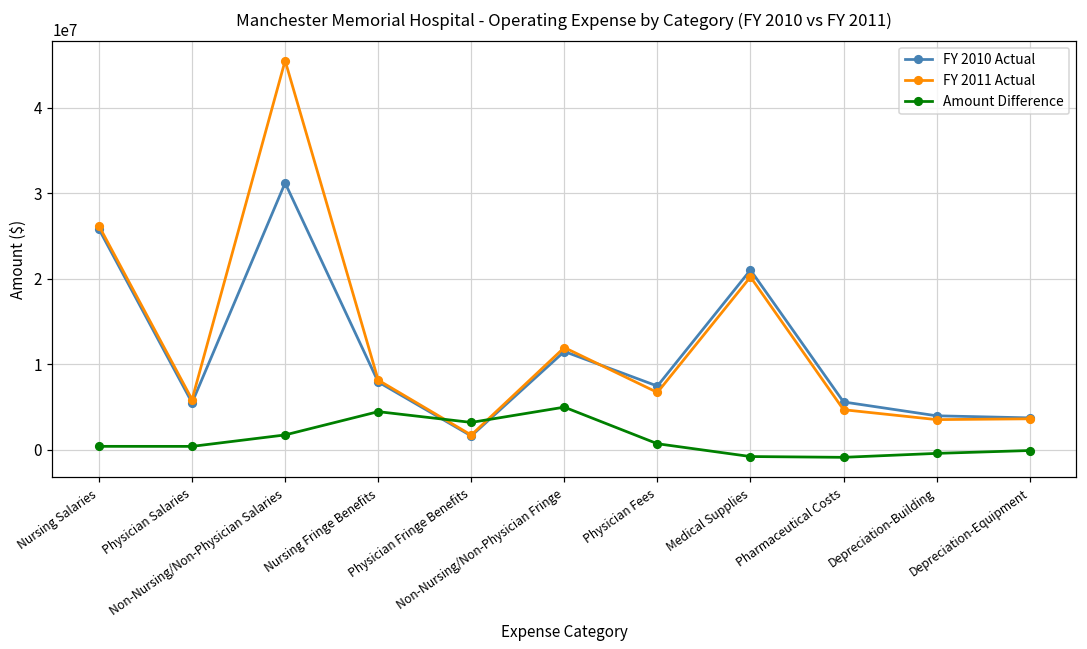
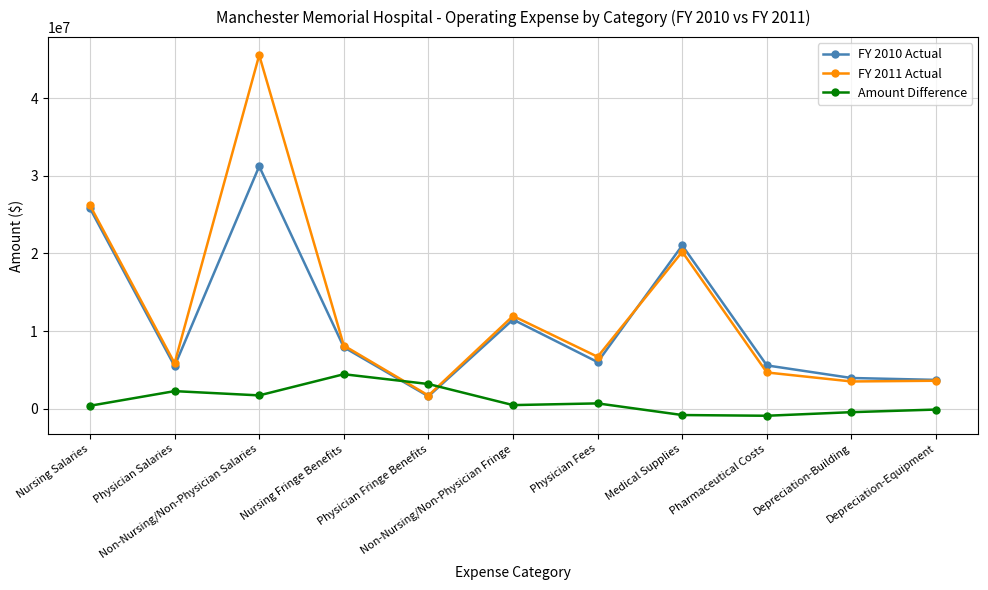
Amount Difference, Physician Salaries: 0 -> 2000000
Amount Difference, Non-Nursing/Non-Physician Fringe: 5000000 -> 0
FY 2010 Actual, Physician Fees: 7000000 -> 6000000
